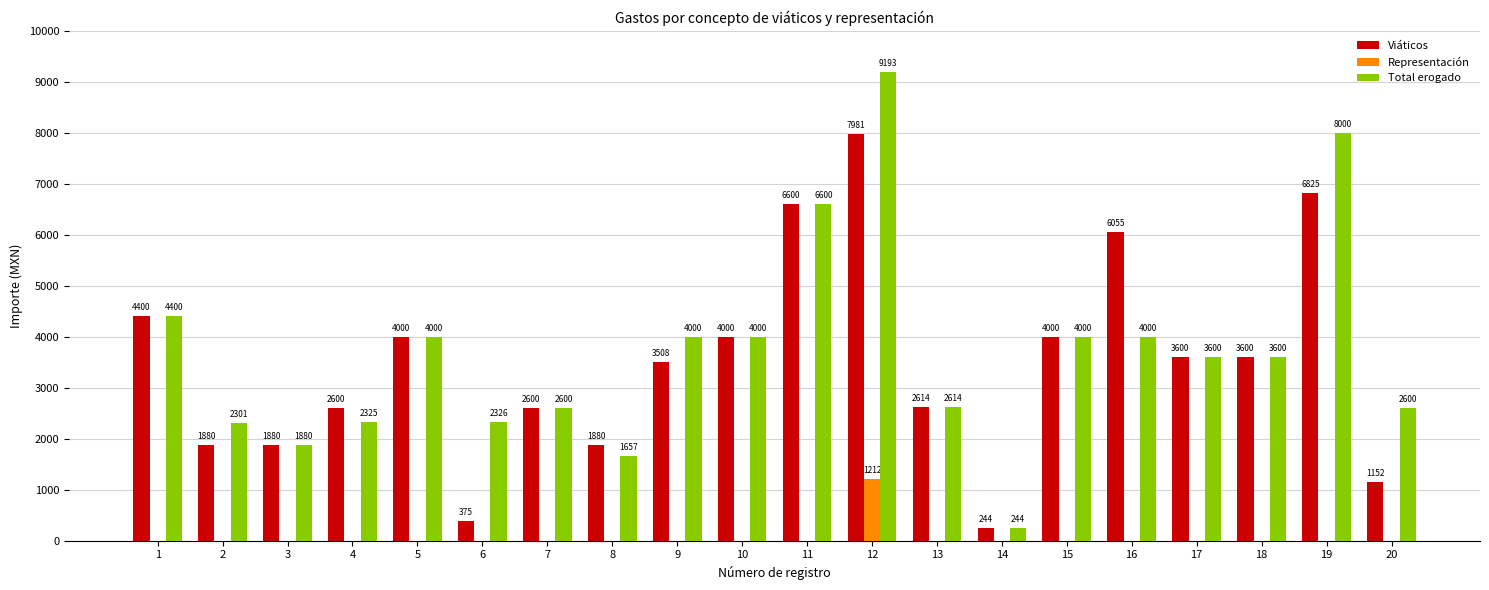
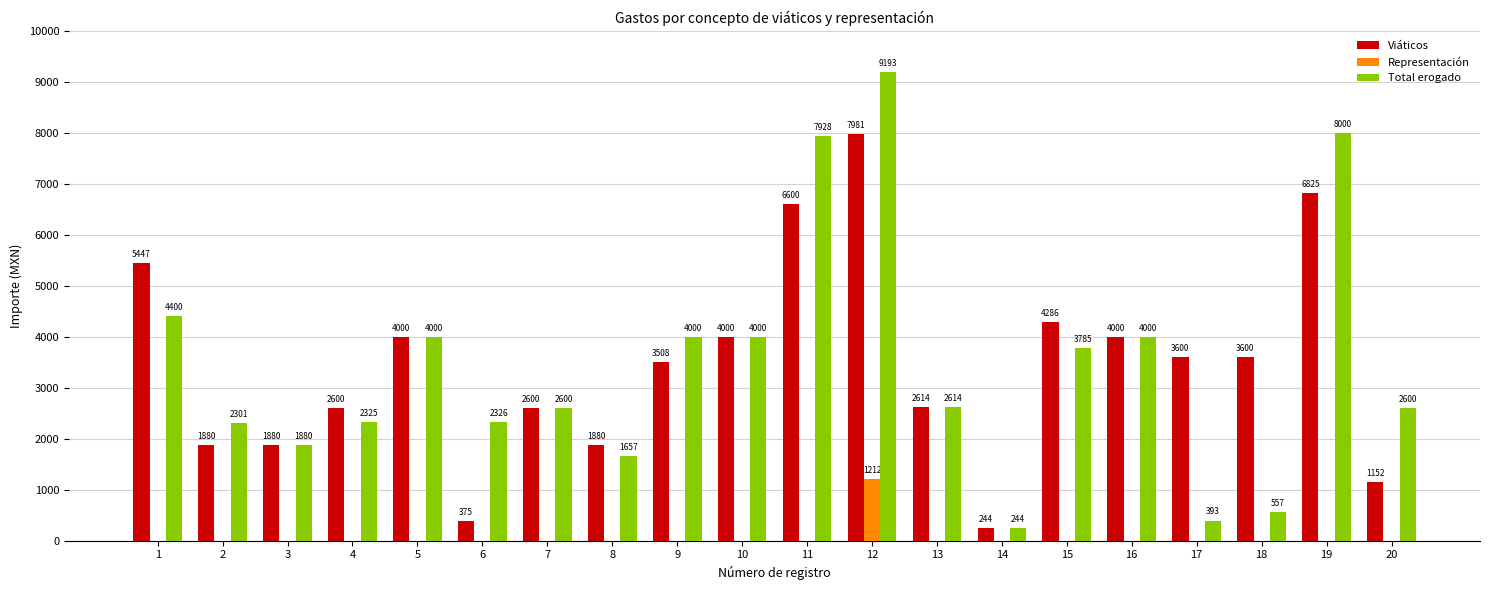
Viáticos, 1: 4400 -> 5447
Total erogado, 11: 6600 -> 7928
Viáticos, 15: 4000 -> 4286
Total erogado, 15: 4000 -> 3785
Viáticos, 16: 6055 -> 4000
Total erogado, 17: 3600 -> 393
Total erogado, 18: 3600 -> 557
